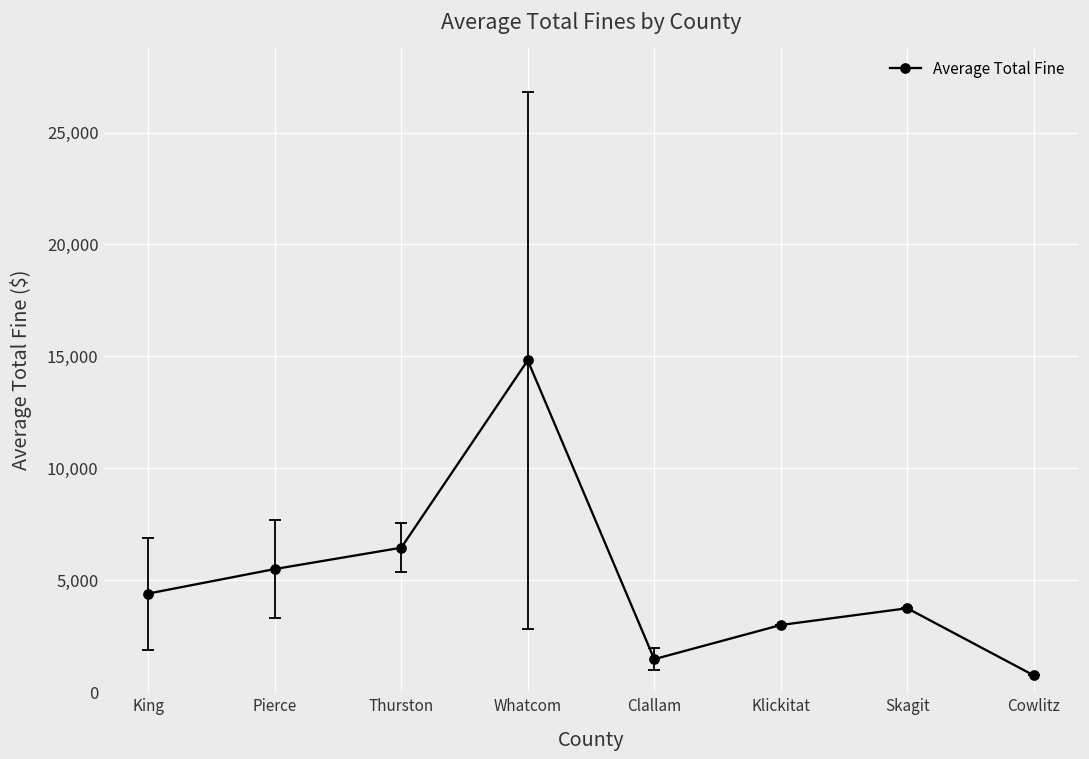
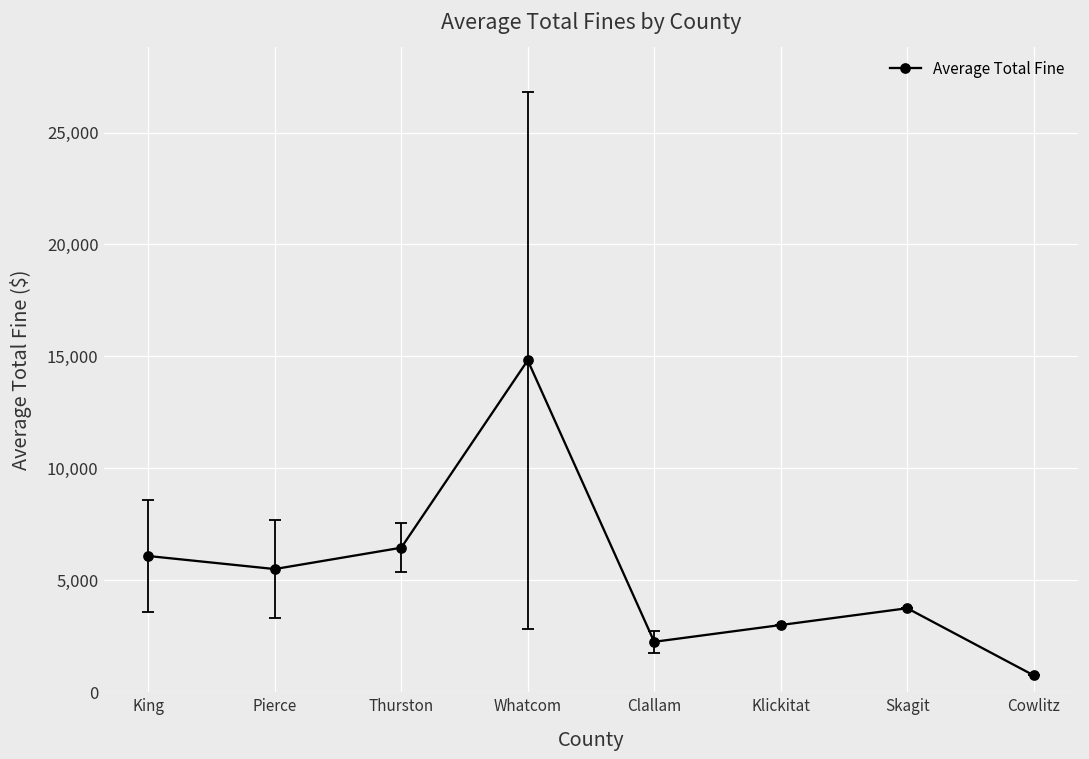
Average Total Fine, King: 4,400 -> 6,100
Average Total Fine, Clallam: 1,500 -> 2,300
